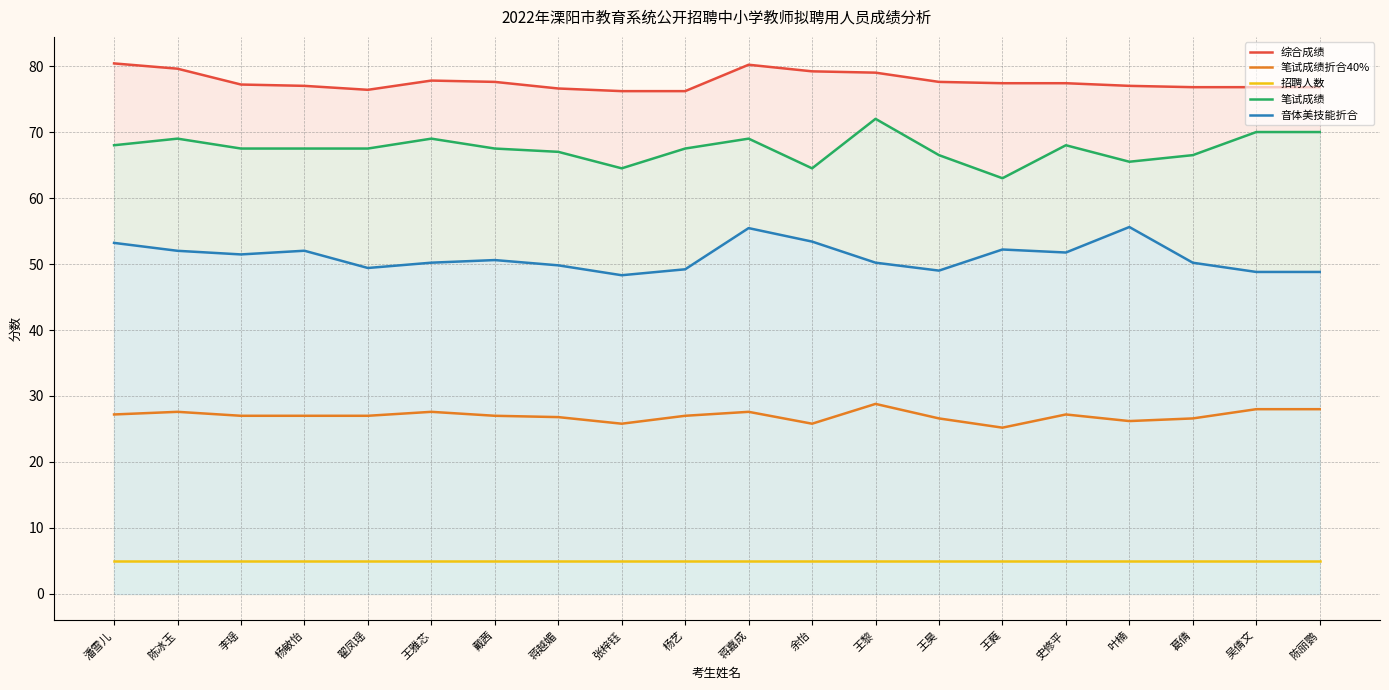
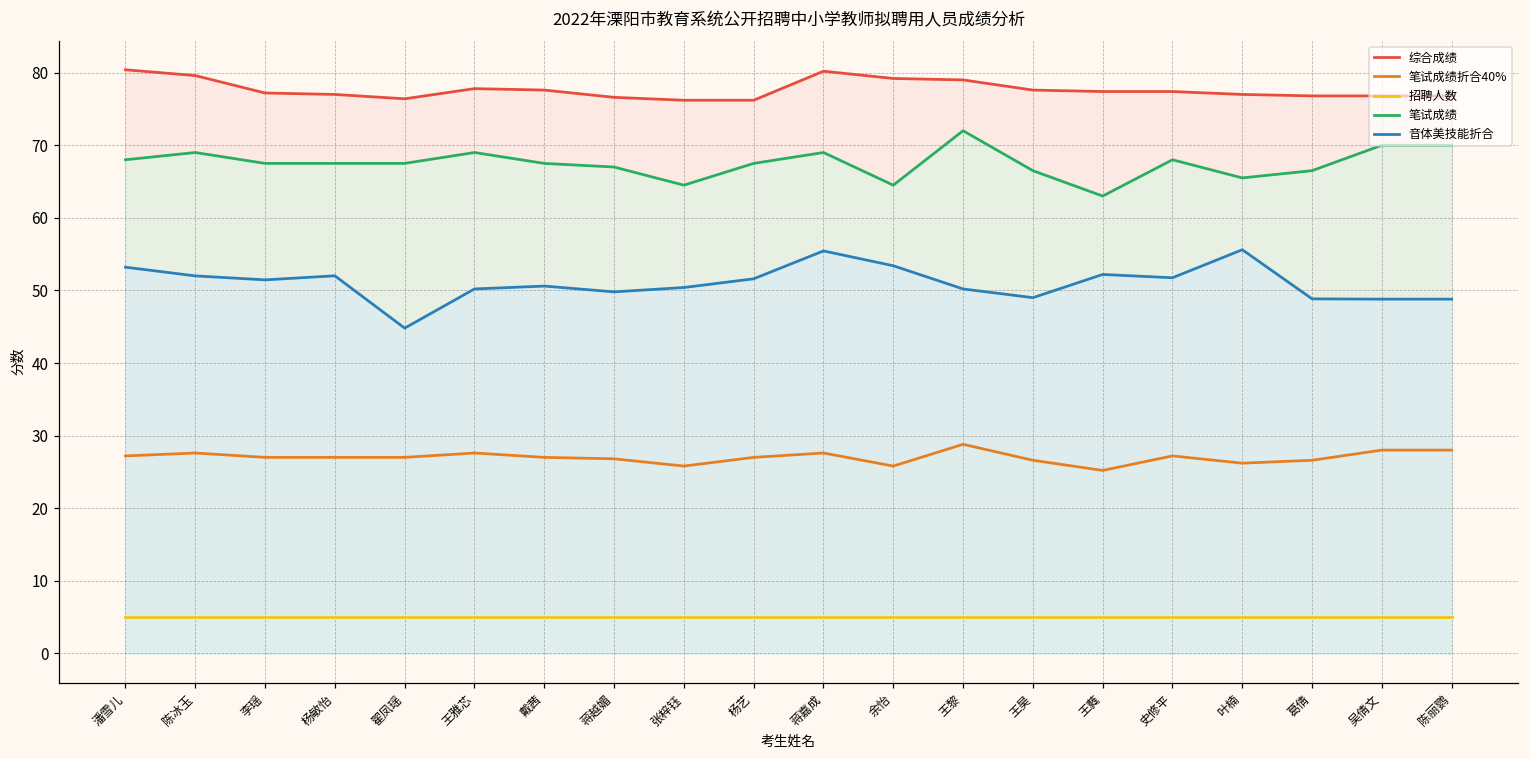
音体美技能折合, 翟凤瑶: 49 -> 45
音体美技能折合, 张梓钰: 48 -> 50
音体美技能折合, 杨艺: 49 -> 52
音体美技能折合, 葛倩: 50 -> 49
